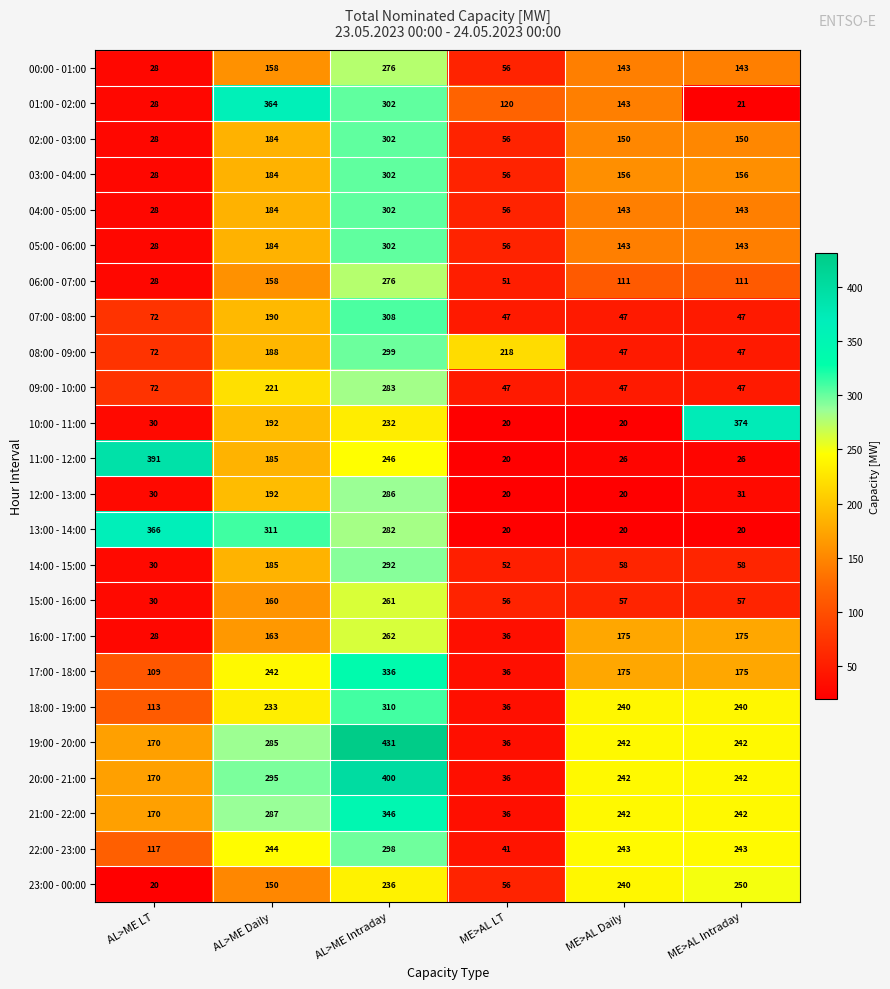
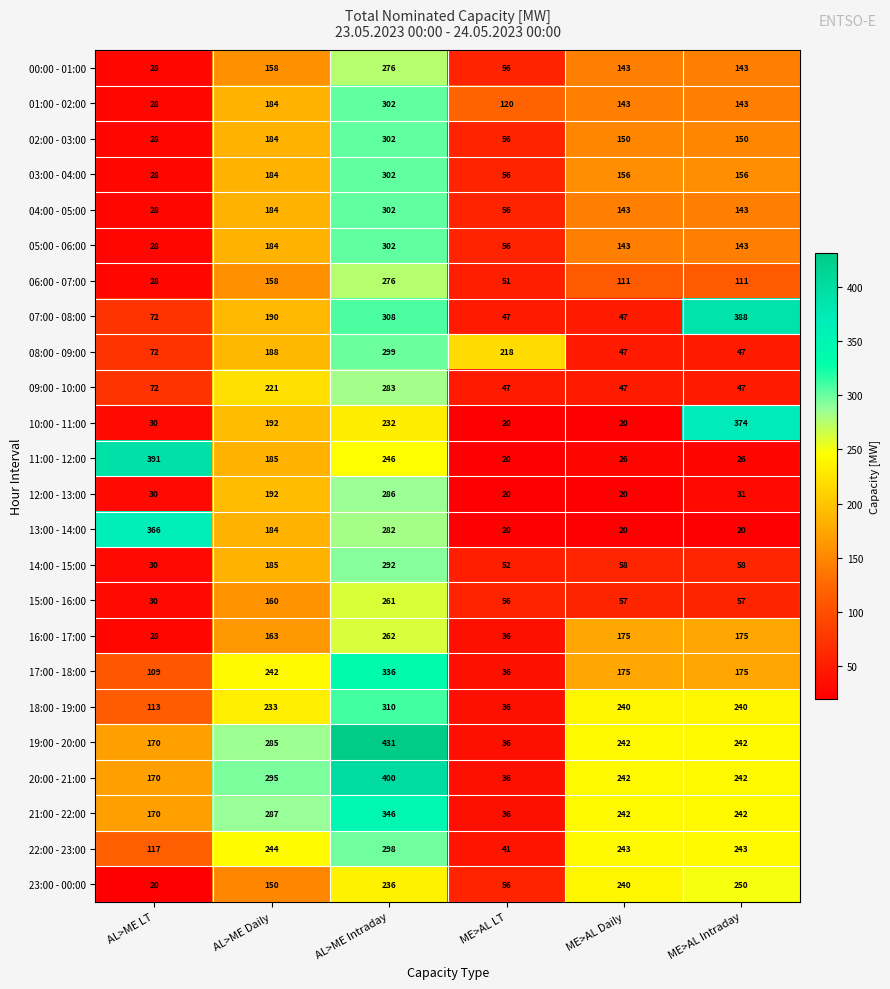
01:00 - 02:00, AL>ME Daily: 364 -> 184
01:00 - 02:00, ME>AL Intraday: 21 -> 143
07:00 - 08:00, ME>AL Intraday: 47 -> 388
13:00 - 14:00, AL>ME Daily: 311 -> 184
